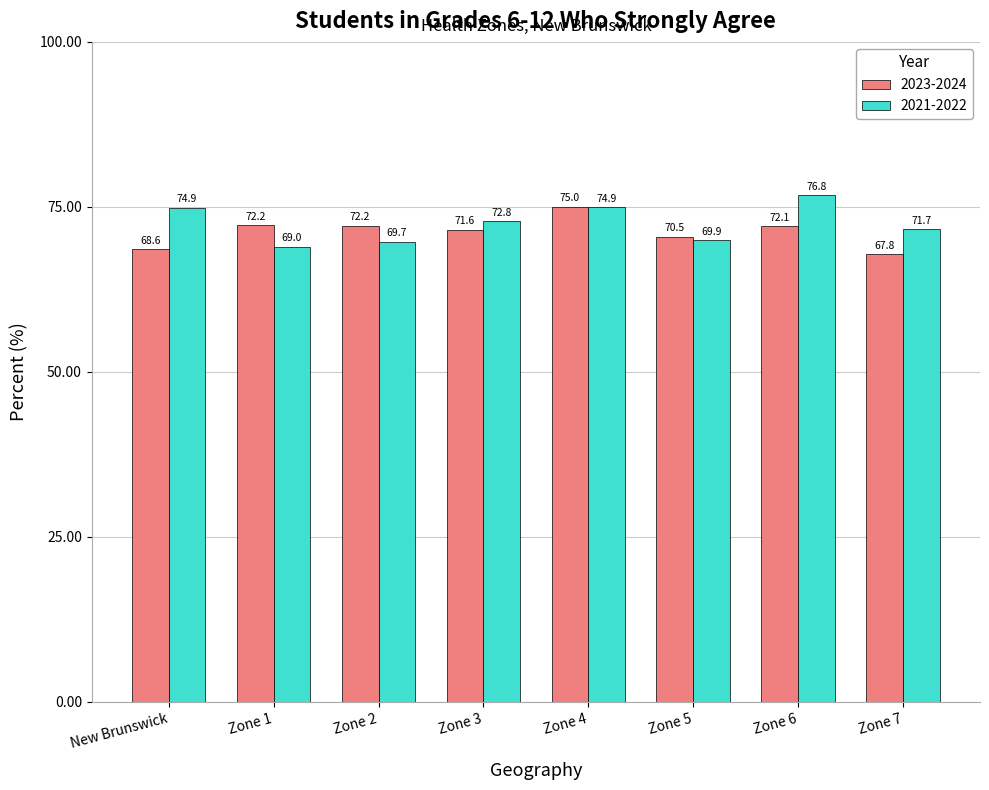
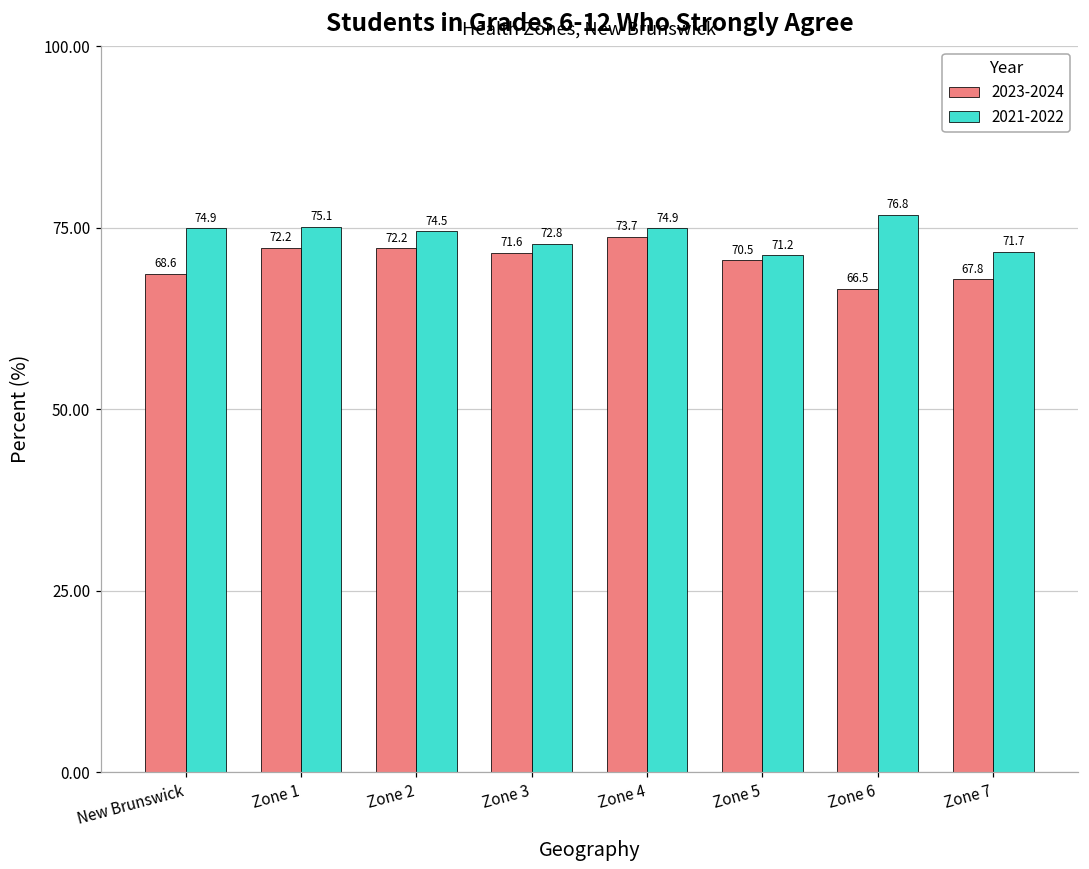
2021-2022, Zone 1: 69.0 -> 75.1
2021-2022, Zone 2: 69.7 -> 74.5
2023-2024, Zone 4: 75.0 -> 73.7
2021-2022, Zone 5: 69.9 -> 71.2
2023-2024, Zone 6: 72.1 -> 66.5
